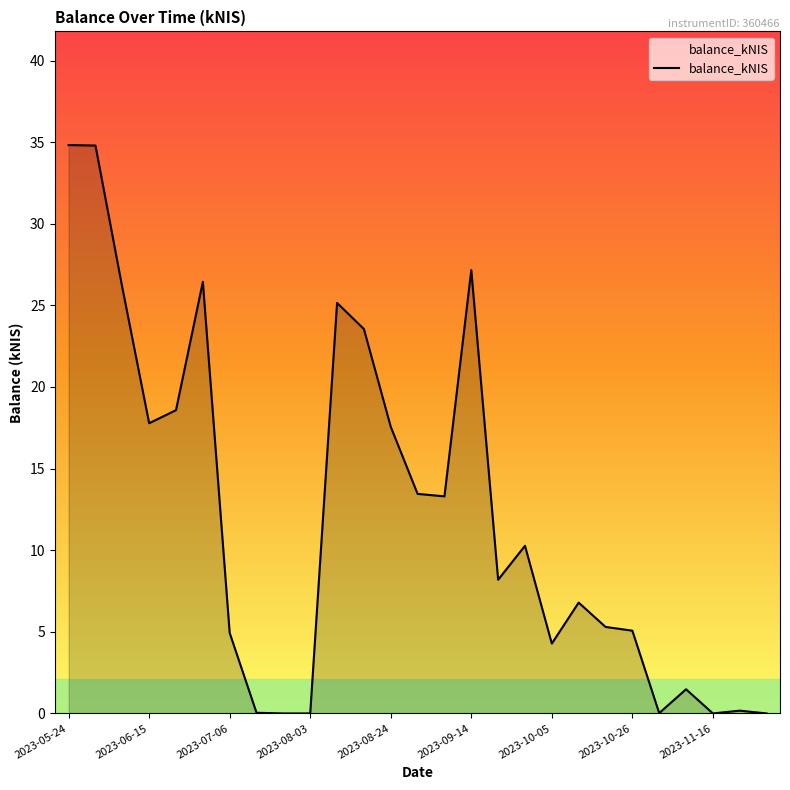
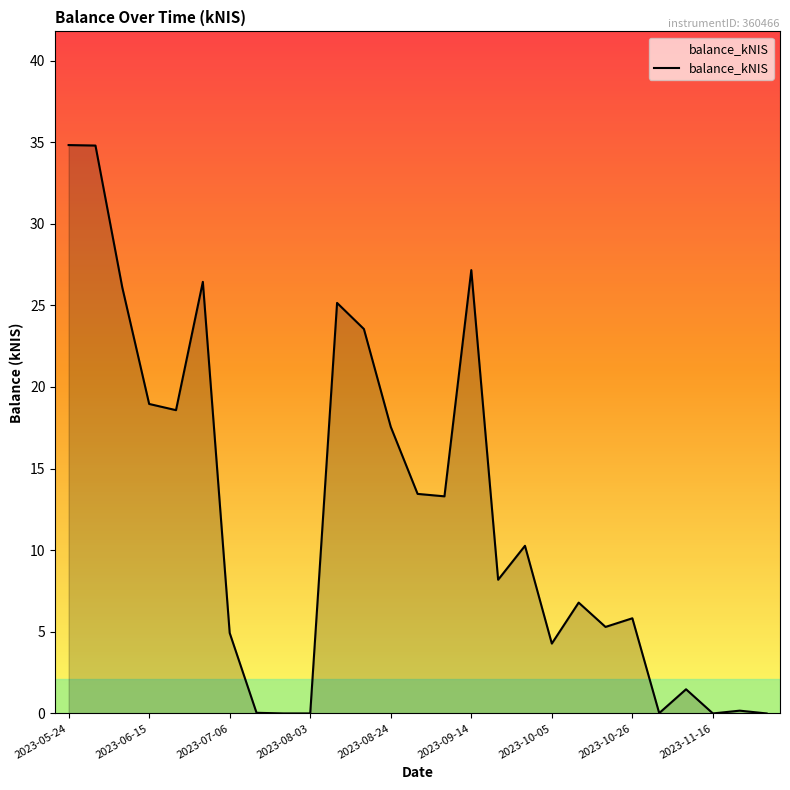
2023-06-15: 17.8 -> 19.0
2023-10-26: 5.1 -> 5.8
